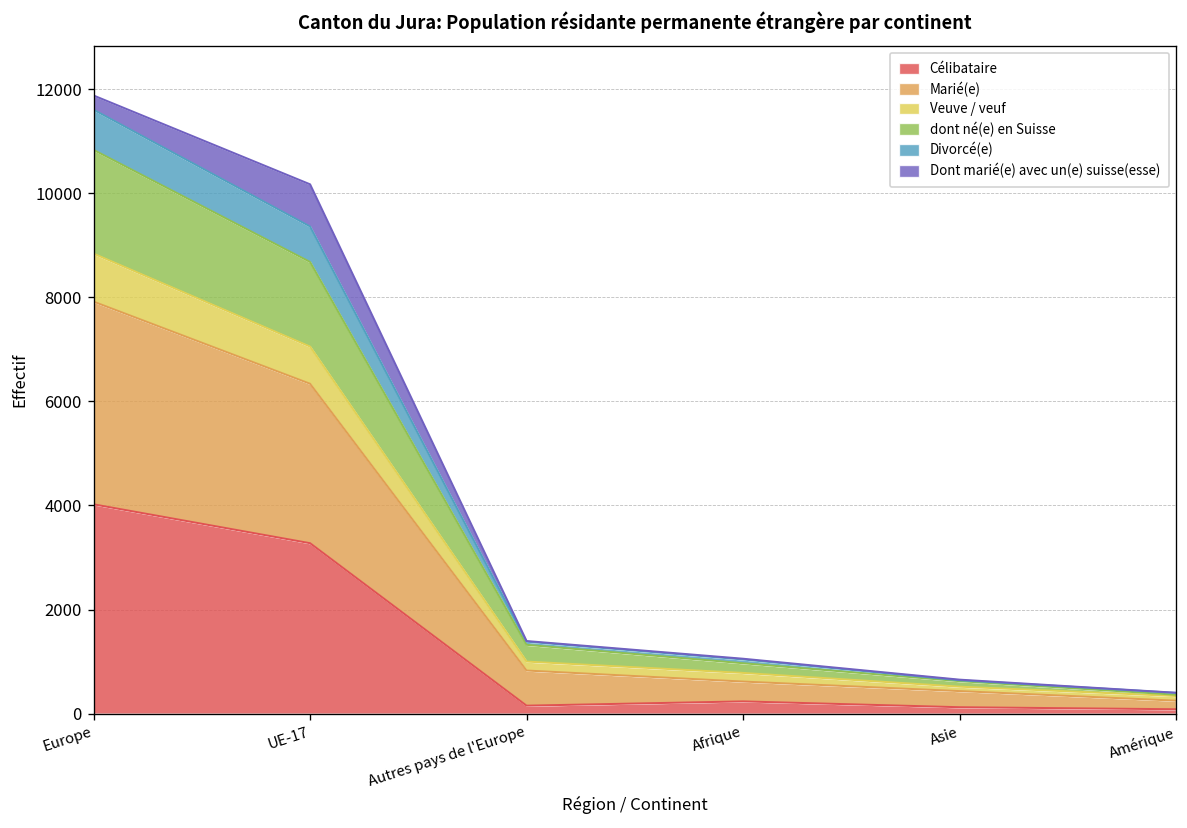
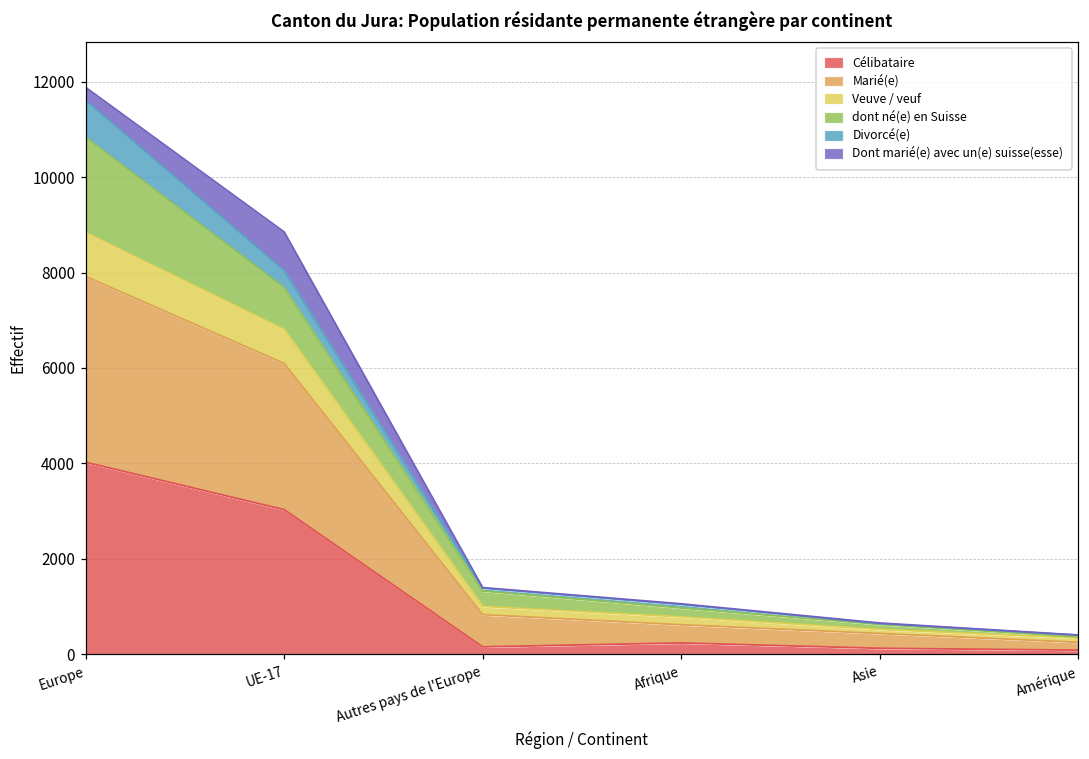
Célibataire, UE-17: 3300 -> 3000
dont né(e) en Suisse, UE-17: 1600 -> 900
Divorcé(e), UE-17: 700 -> 400
